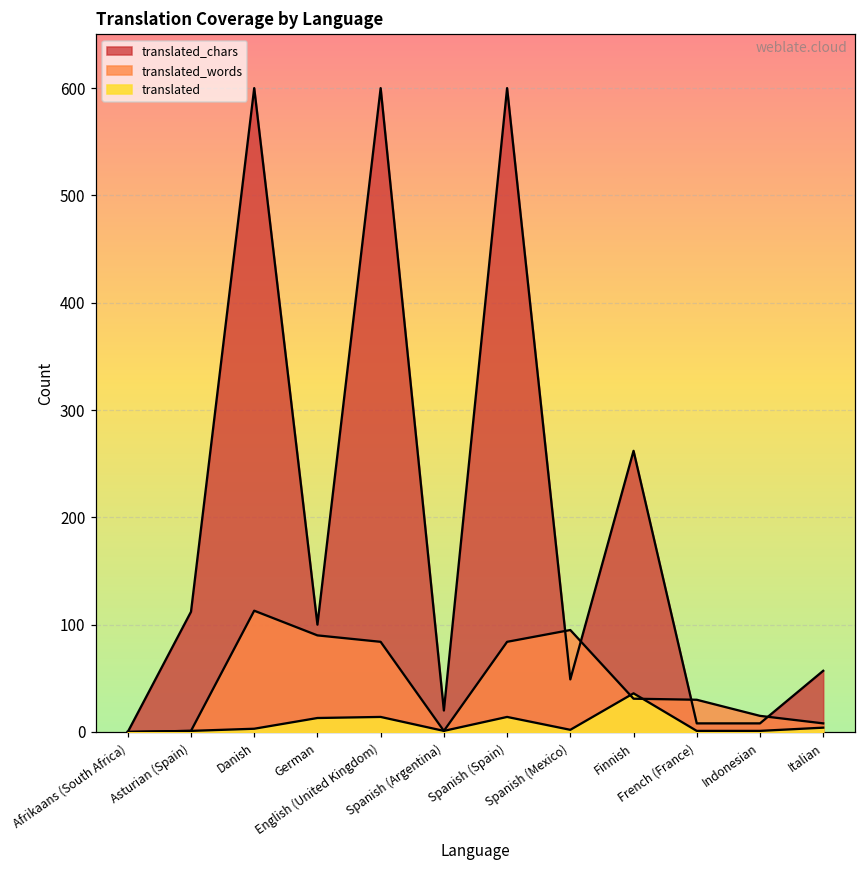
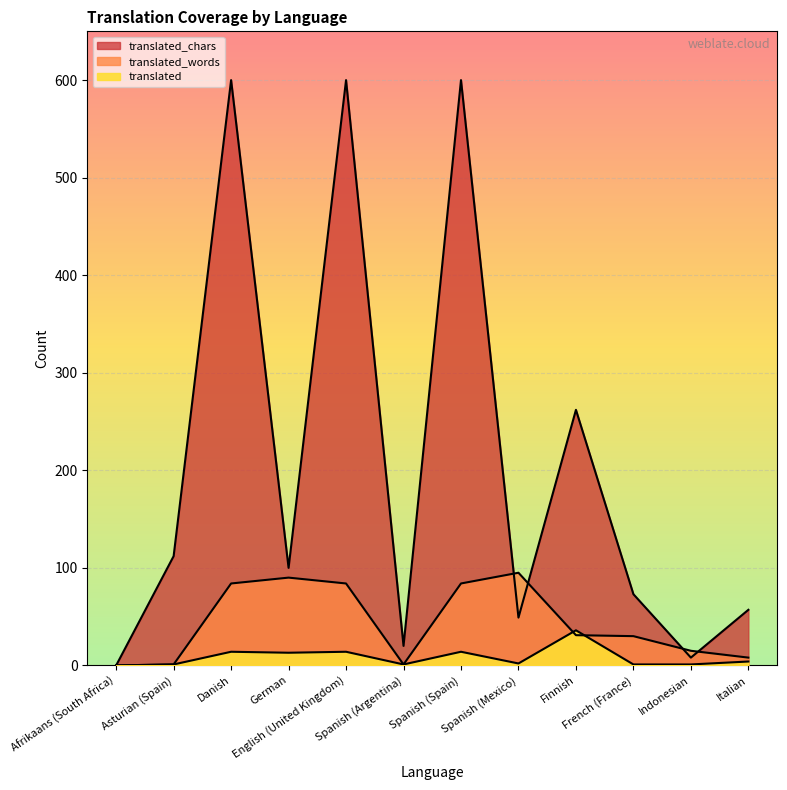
translated_words, Danish: 110 -> 80
translated, Danish: 0 -> 10
translated_chars, French (France): 10 -> 70
